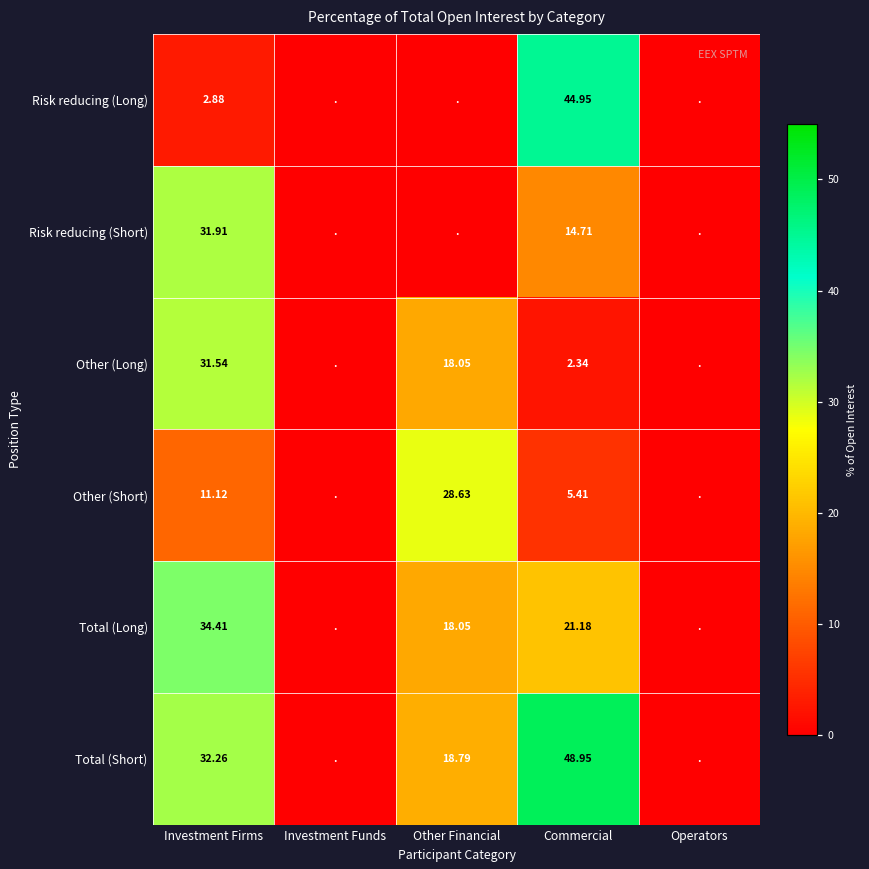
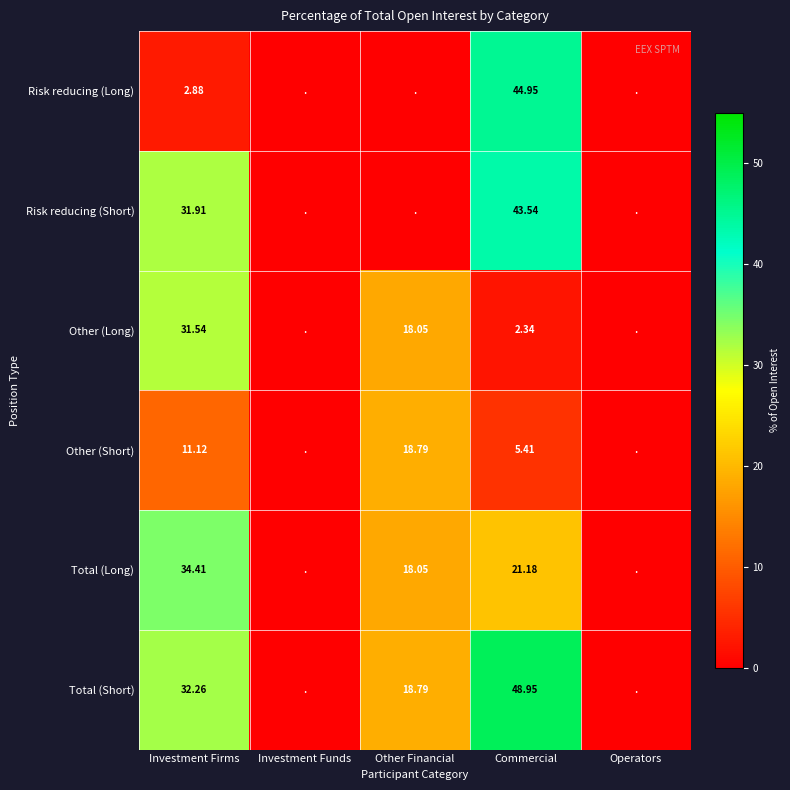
Risk reducing (Short), Commercial: 14.71 -> 43.54
Other (Short), Other Financial: 28.63 -> 18.79
